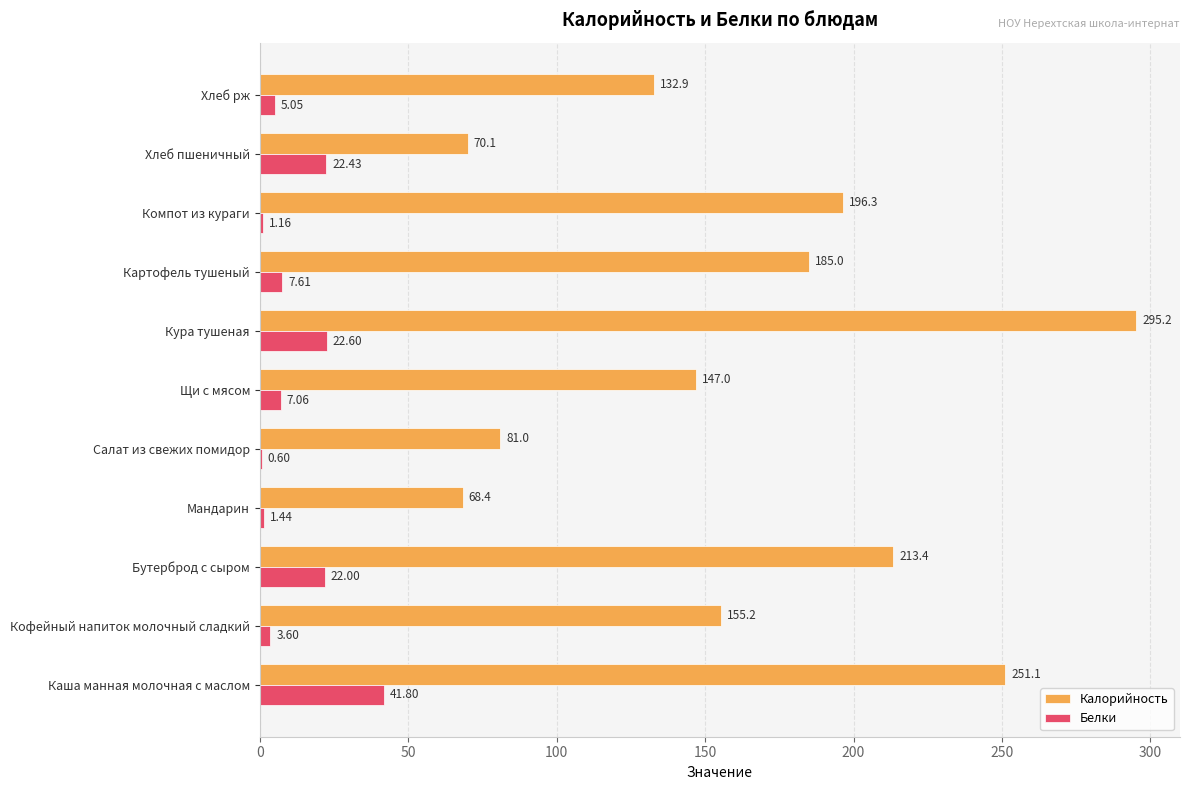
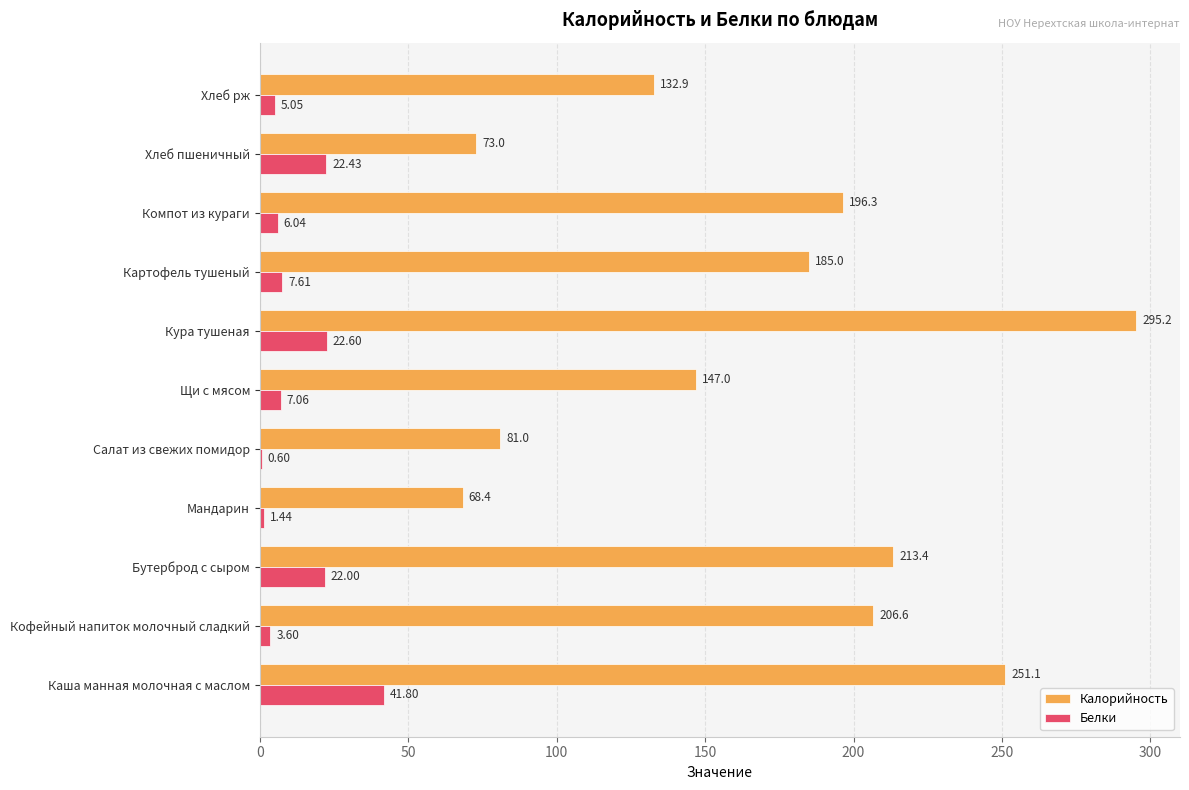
Калорийность, Хлеб пшеничный: 70.1 -> 73.0
Белки, Компот из кураги: 1.16 -> 6.04
Калорийность, Кофейный напиток молочный сладкий: 155.2 -> 206.6
